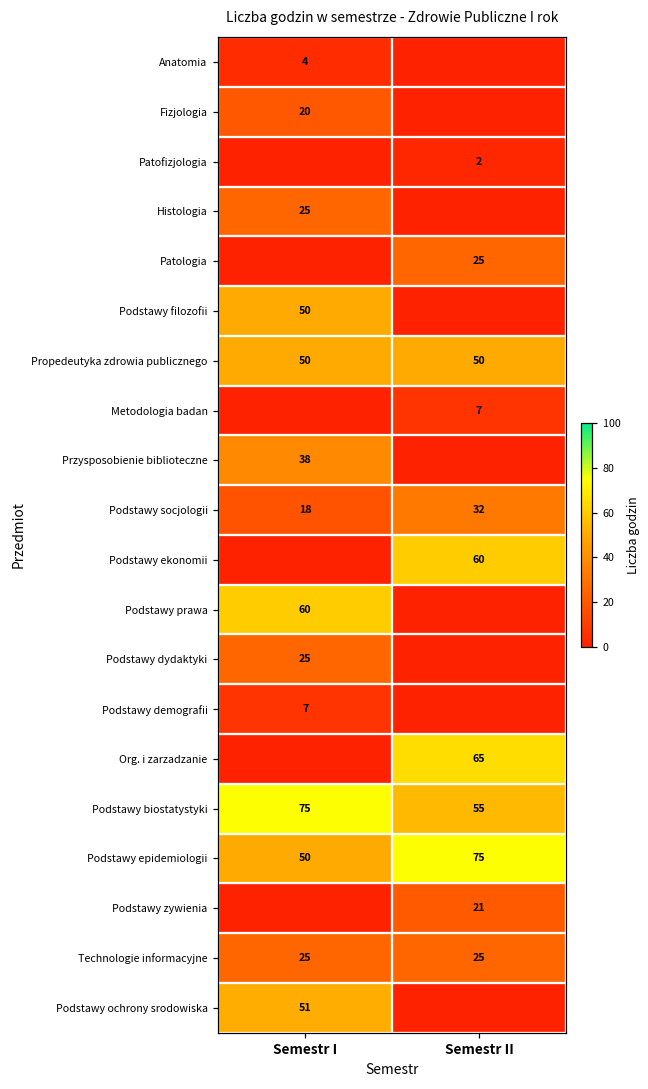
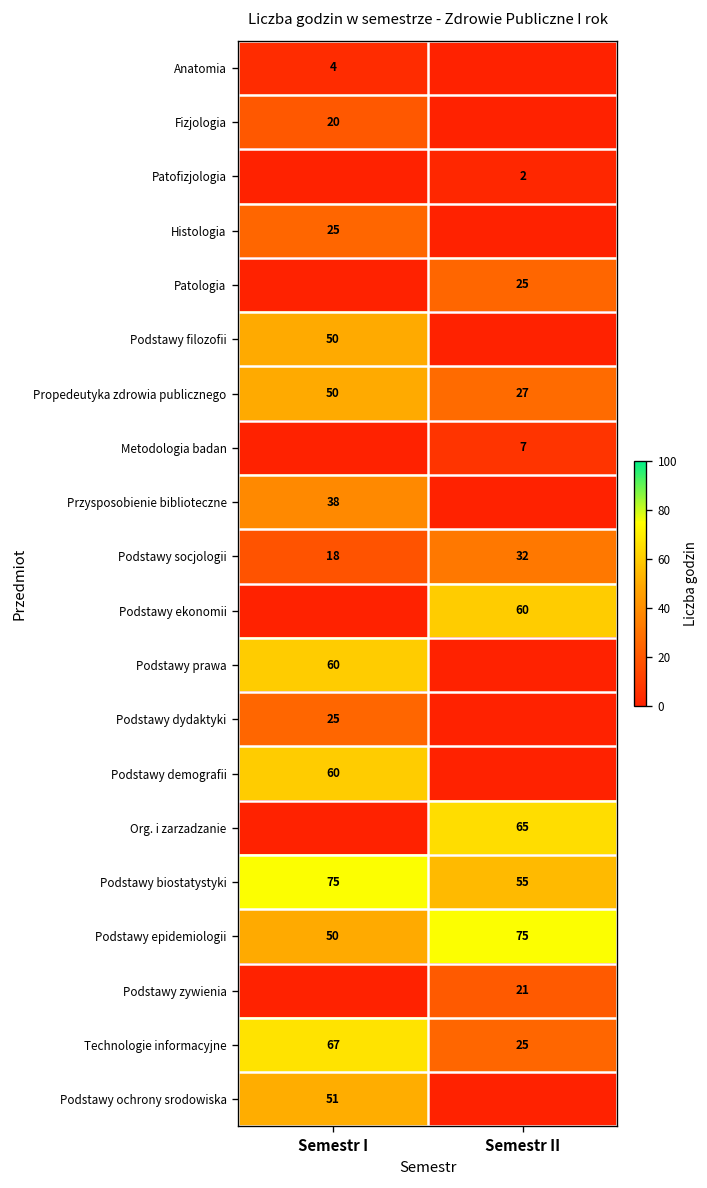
Propedeutyka zdrowia publicznego, Semestr II: 50 -> 27
Podstawy demografii, Semestr I: 7 -> 60
Technologie informacyjne, Semestr I: 25 -> 67
